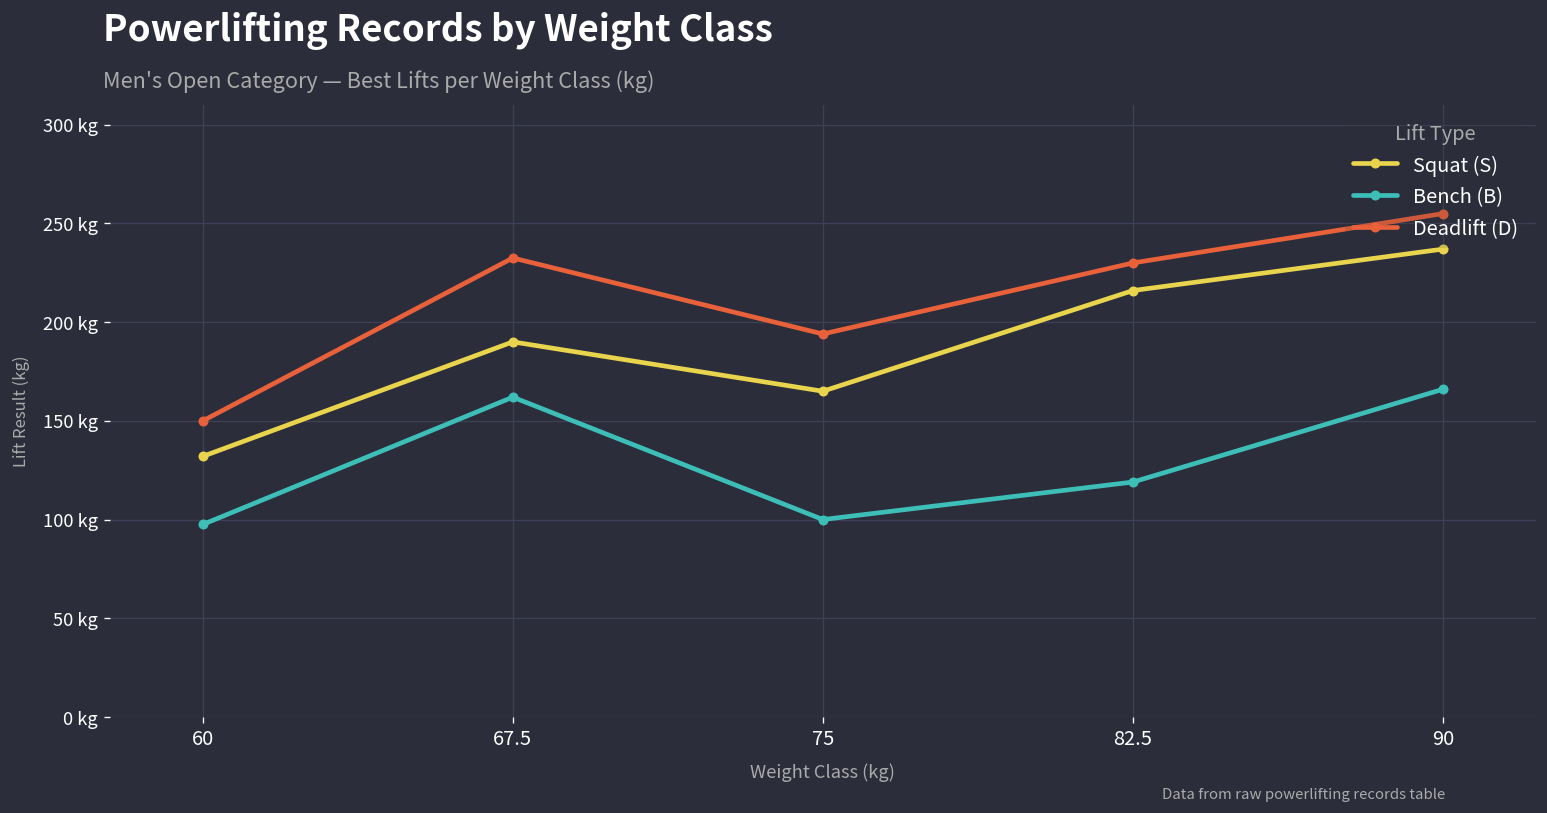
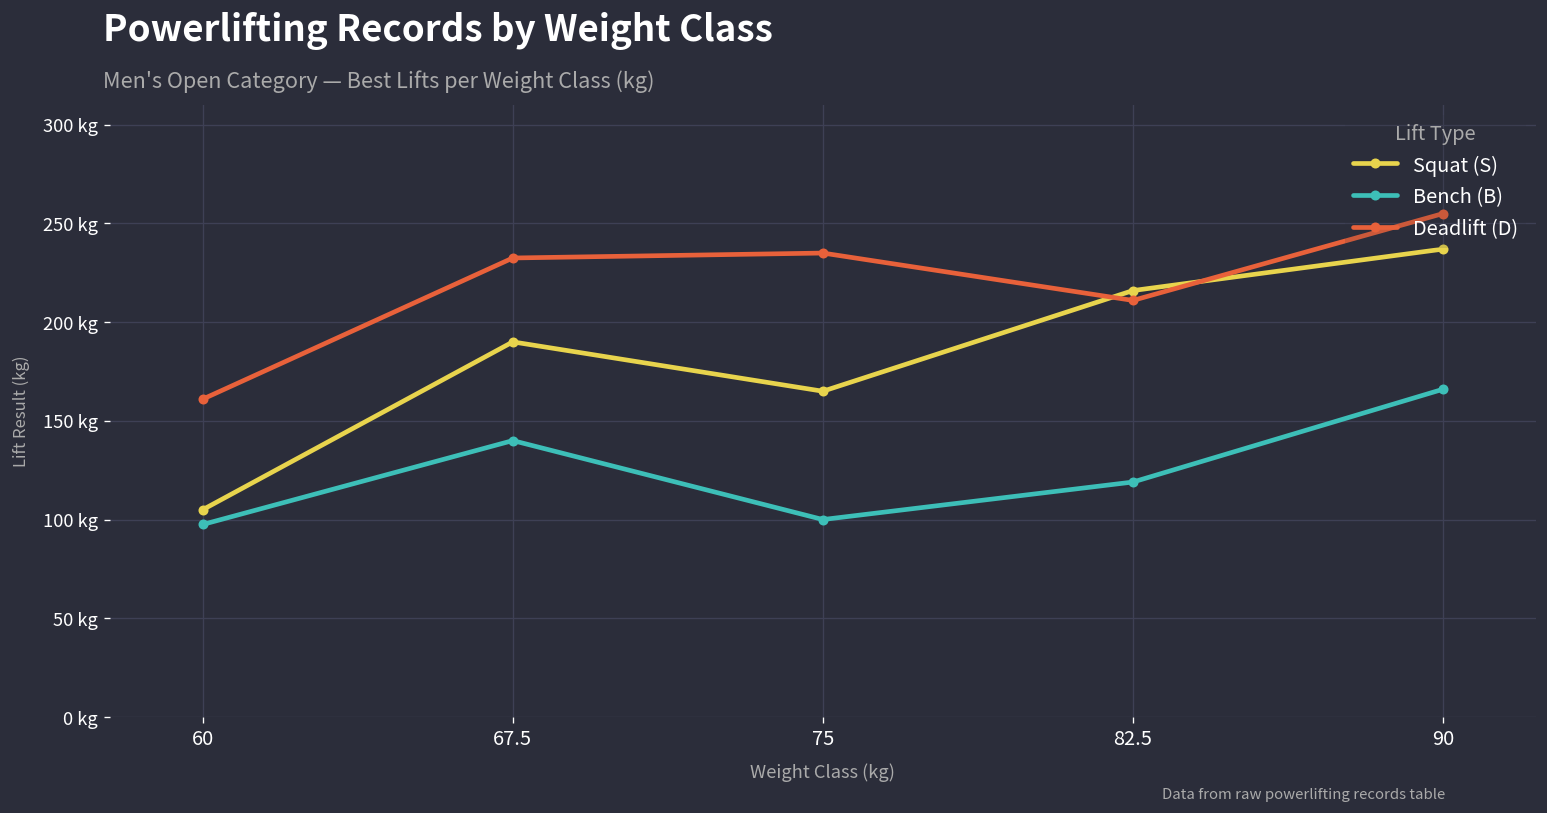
Squat (S), 60: 132 kg -> 105 kg
Deadlift (D), 60: 150 kg -> 161 kg
Bench (B), 67.5: 162 kg -> 140 kg
Deadlift (D), 75: 194 kg -> 235 kg
Deadlift (D), 82.5: 230 kg -> 211 kg
